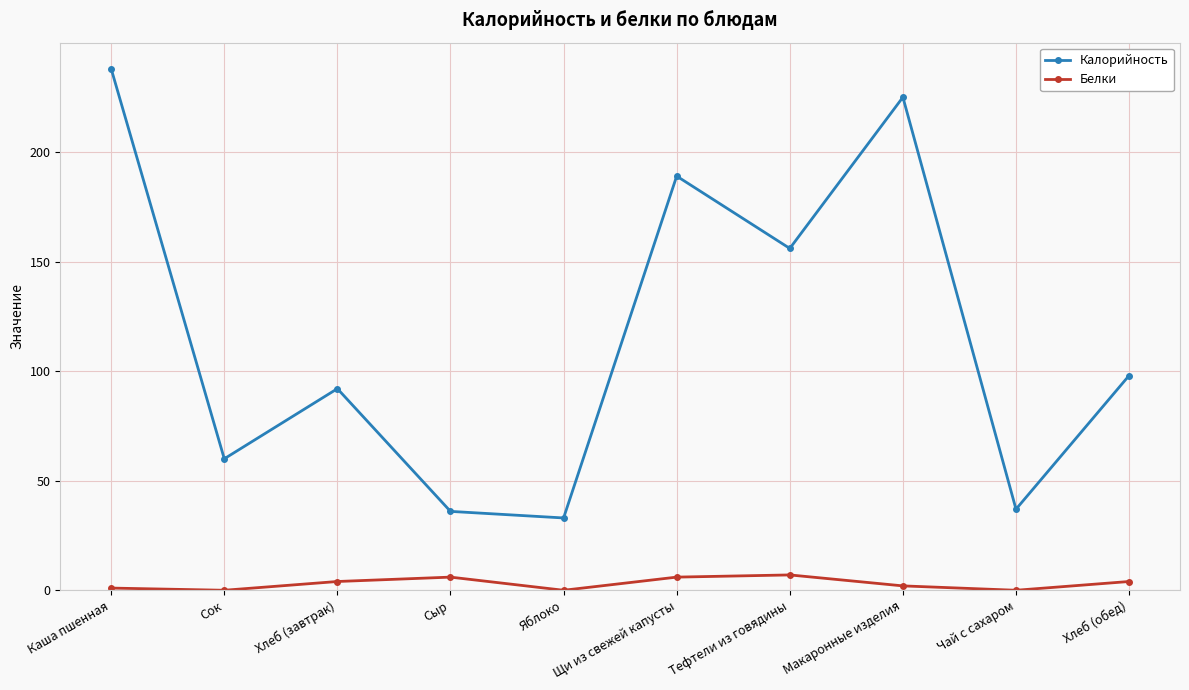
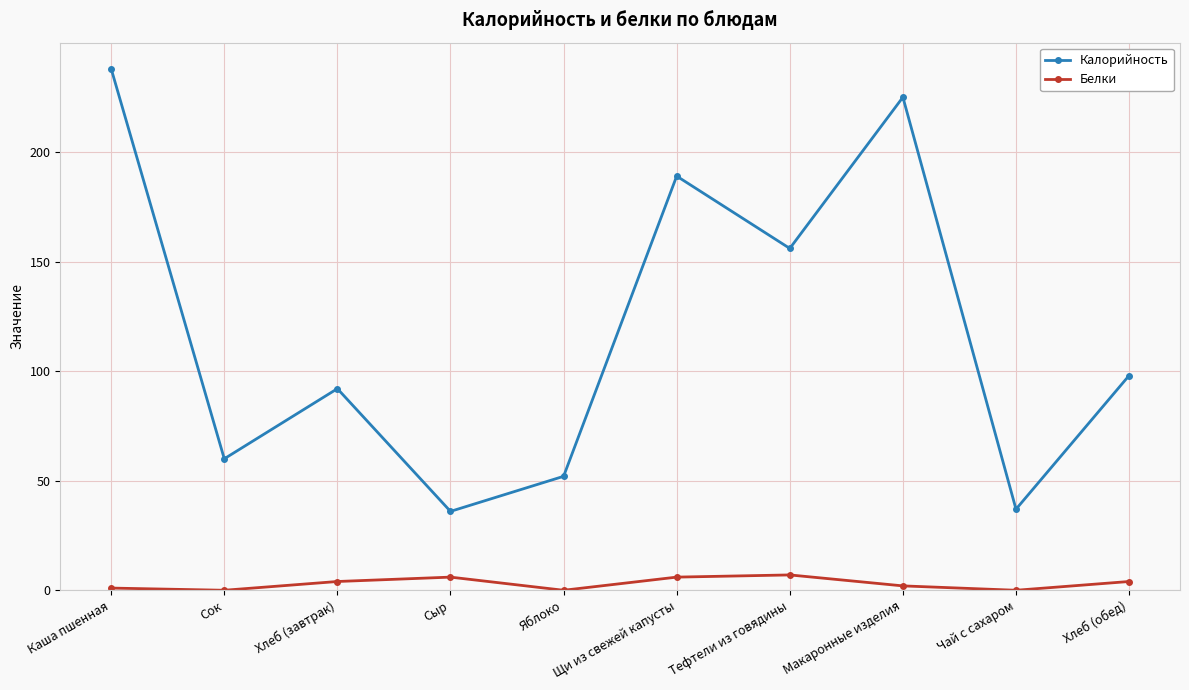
Калорийность, Яблоко: 33 -> 52
